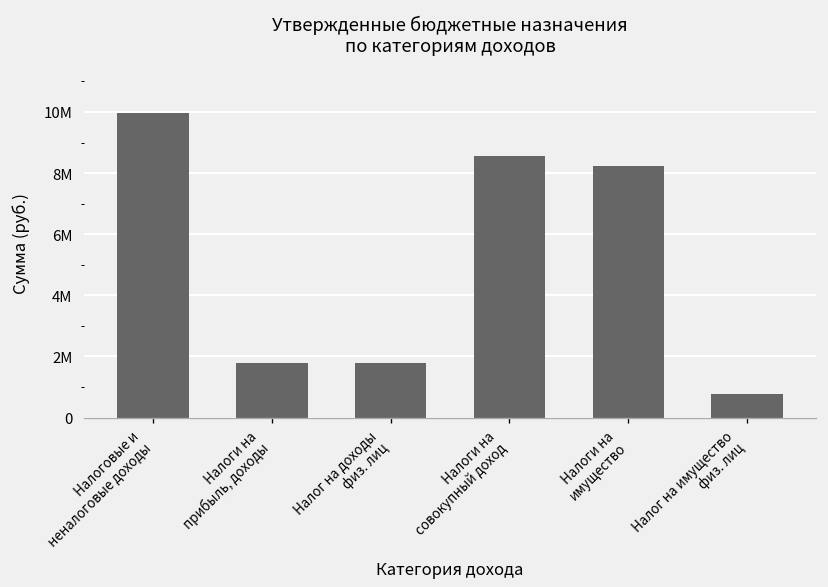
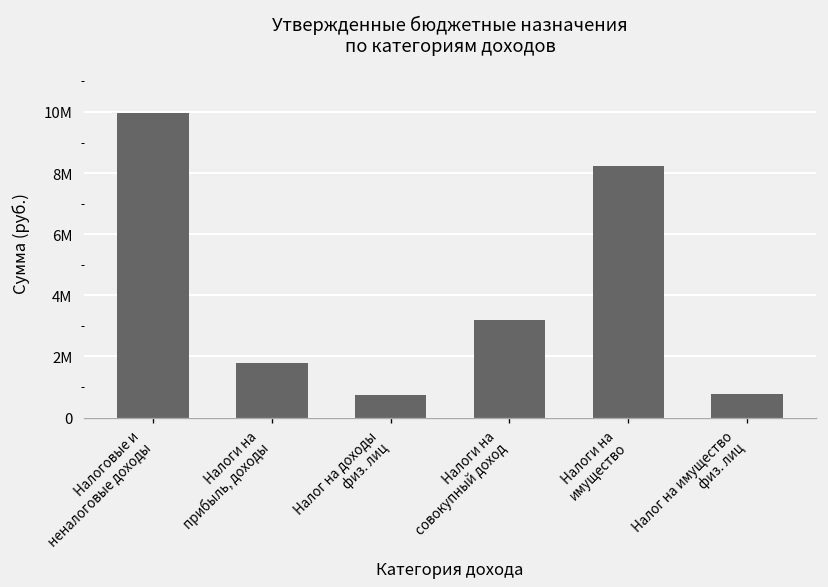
Налог на доходы физ. лиц: 1800000 -> 700000
Налоги на совокупный доход: 8600000 -> 3200000
